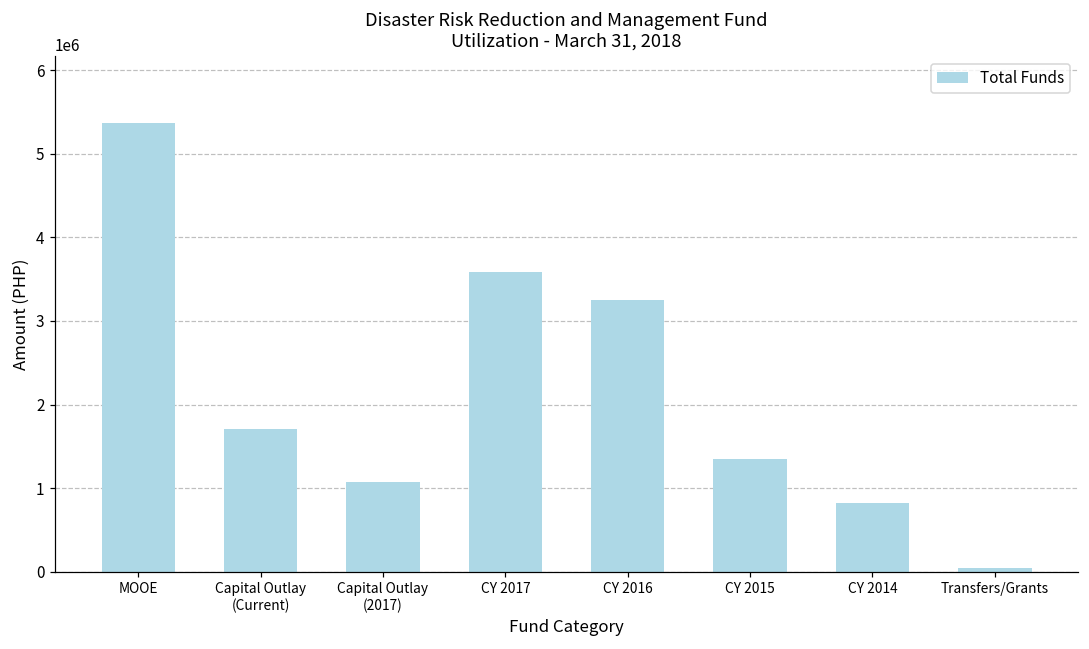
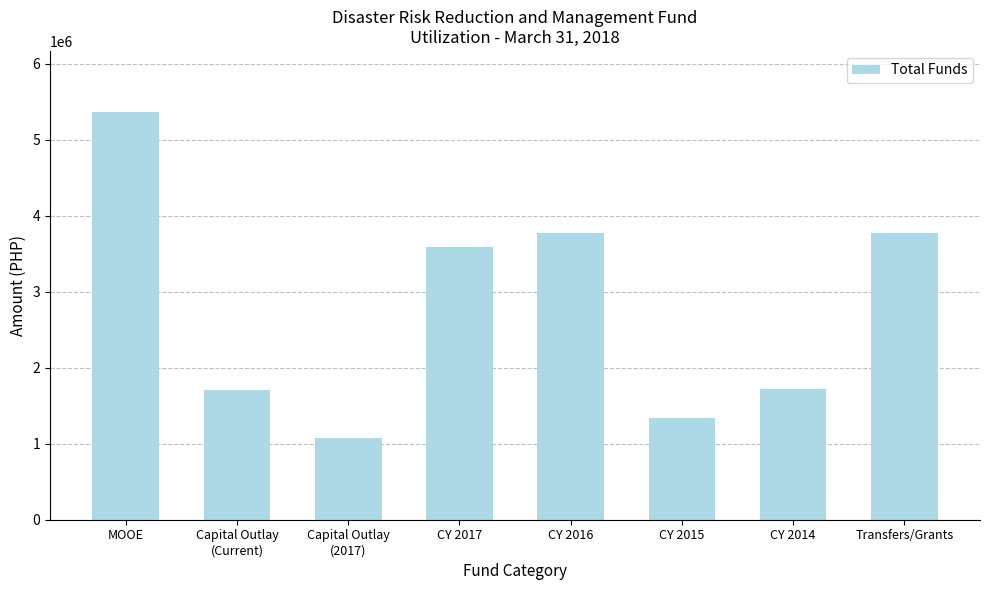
CY 2016: 3200000 -> 3800000
CY 2014: 800000 -> 1700000
Transfers/Grants: 100000 -> 3800000
